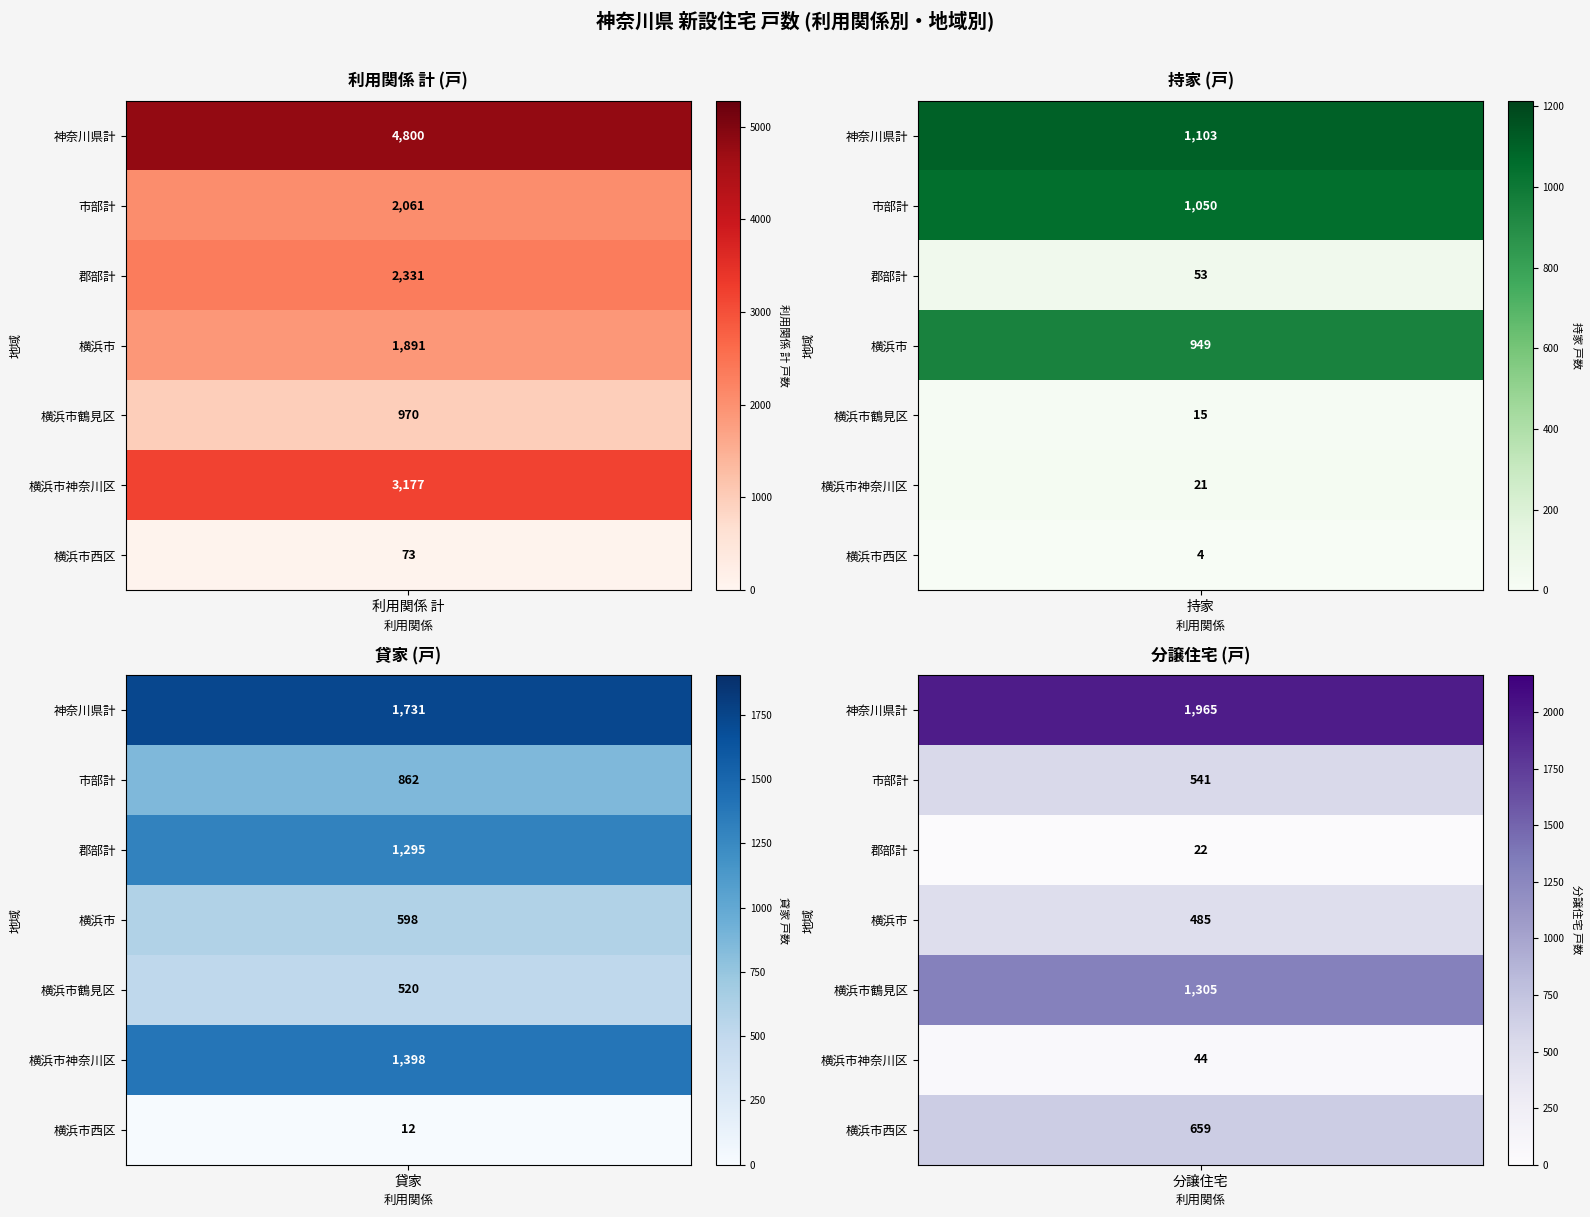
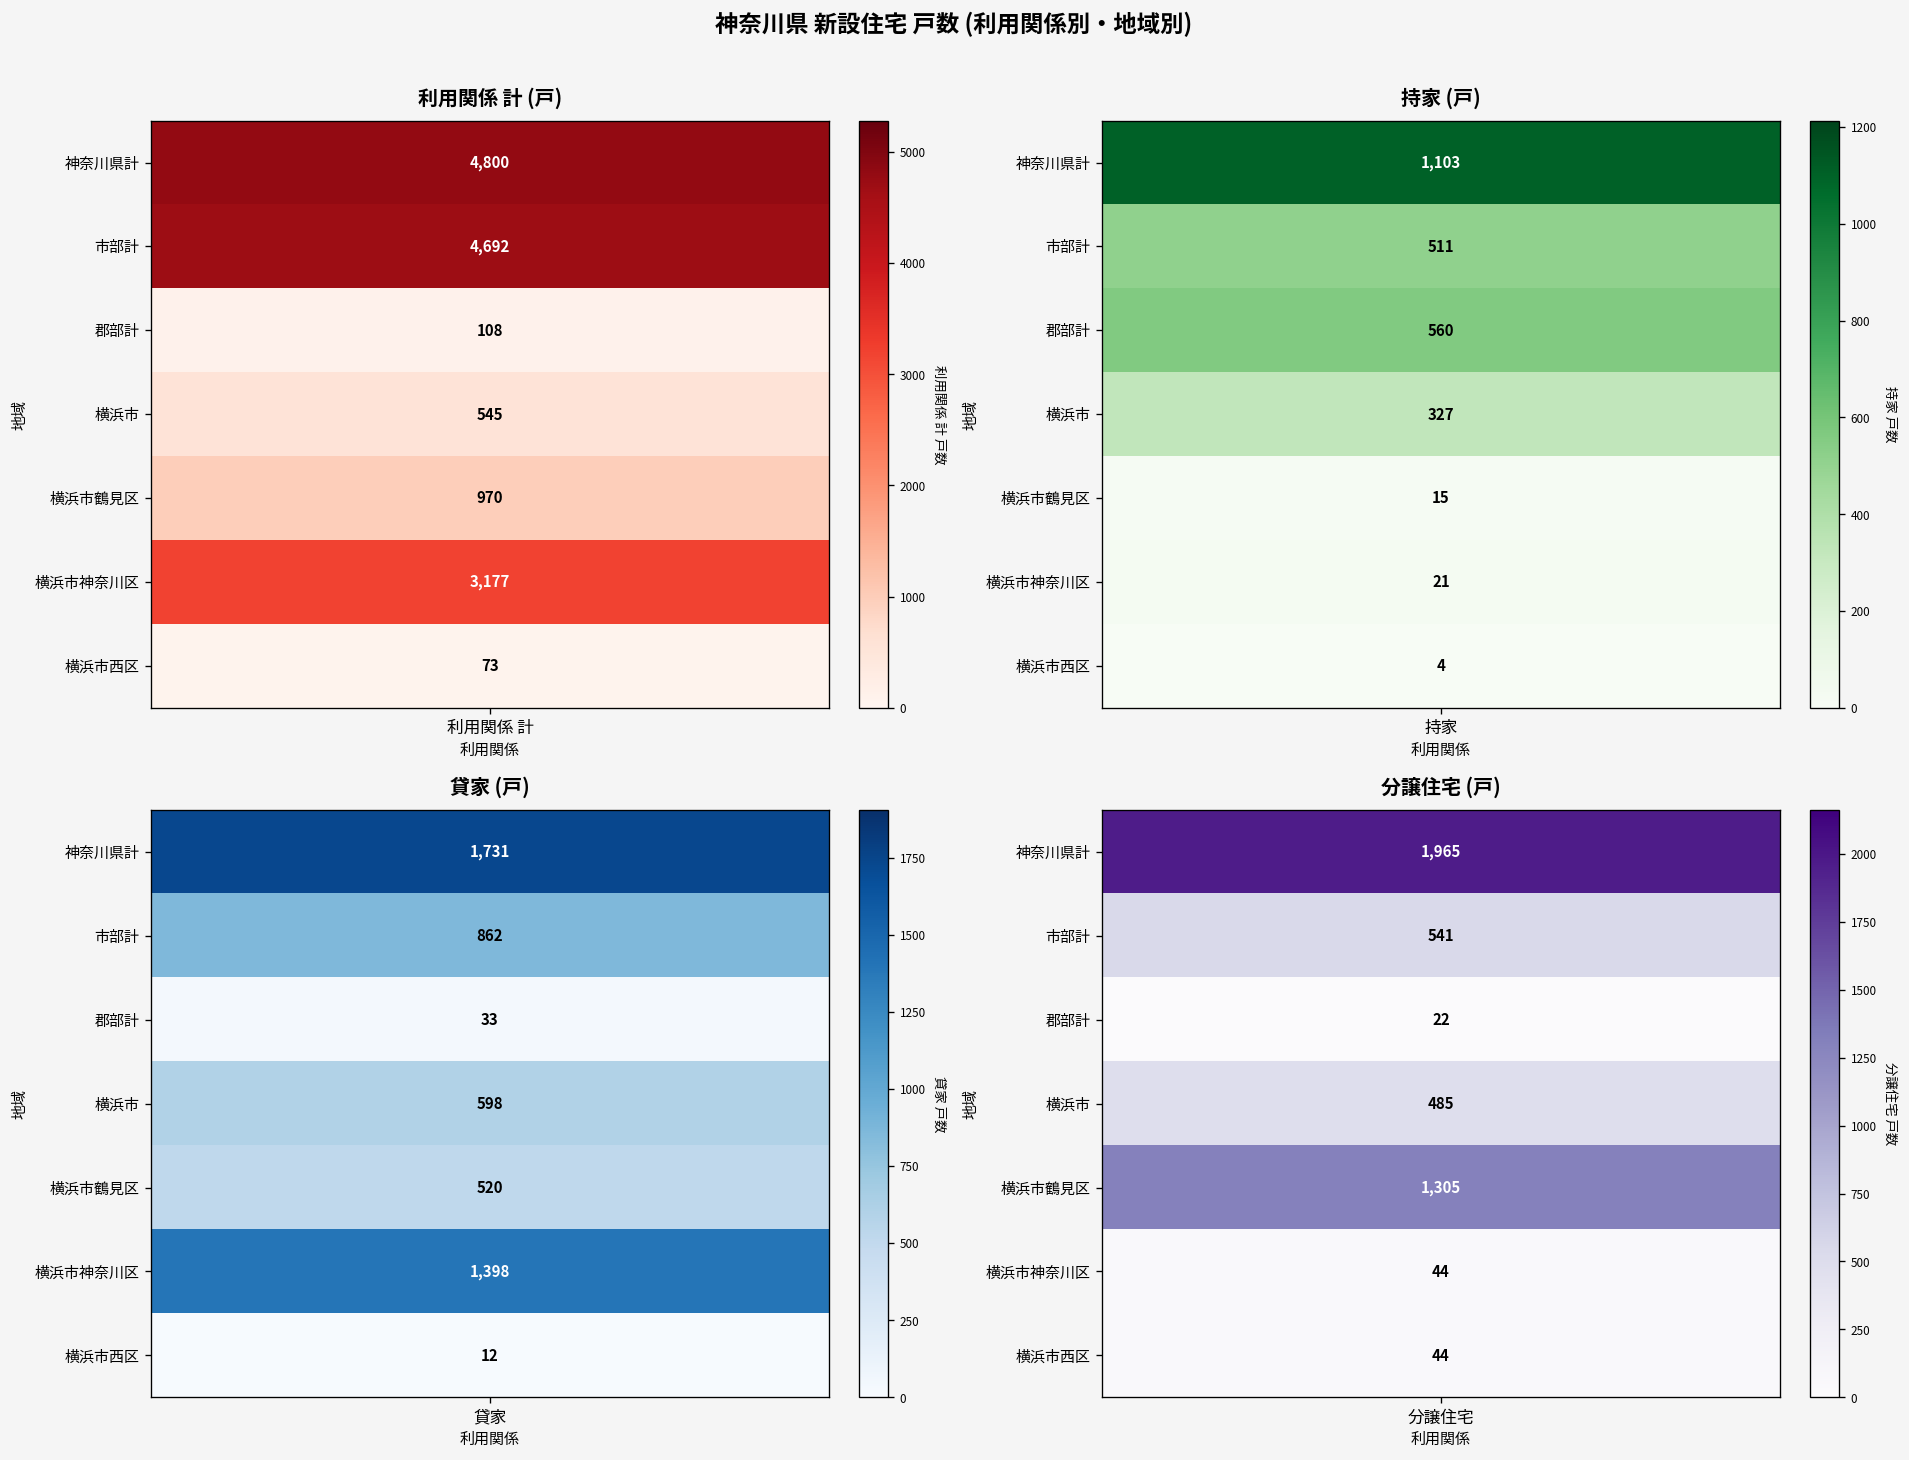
利用関係 計 (戸), 市部計, 利用関係 計: 2,061 -> 4,692
利用関係 計 (戸), 郡部計, 利用関係 計: 2,331 -> 108
利用関係 計 (戸), 横浜市, 利用関係 計: 1,891 -> 545
持家 (戸), 市部計, 持家: 1,050 -> 511
持家 (戸), 郡部計, 持家: 53 -> 560
持家 (戸), 横浜市, 持家: 949 -> 327
貸家 (戸), 郡部計, 貸家: 1,295 -> 33
分譲住宅 (戸), 横浜市西区, 分譲住宅: 659 -> 44
